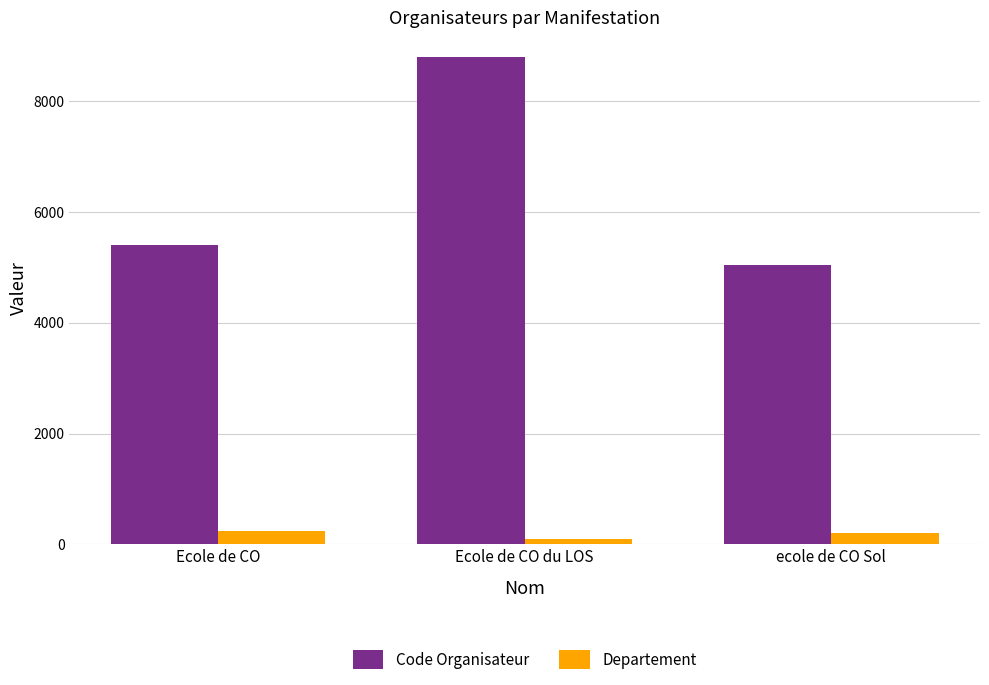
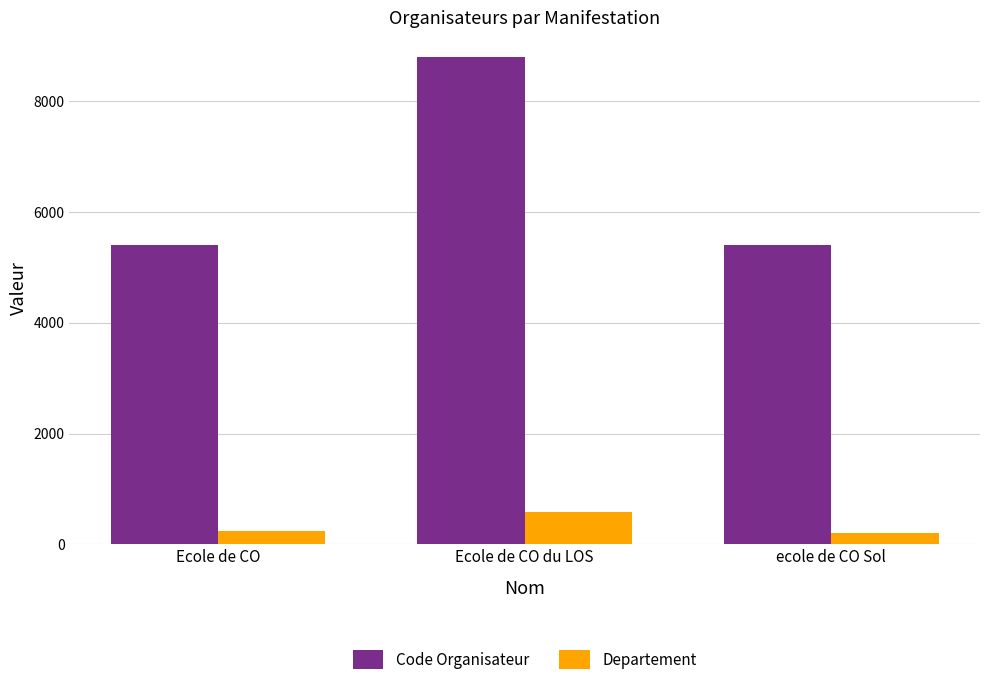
Departement, Ecole de CO du LOS: 100 -> 600
Code Organisateur, ecole de CO Sol: 5000 -> 5400
